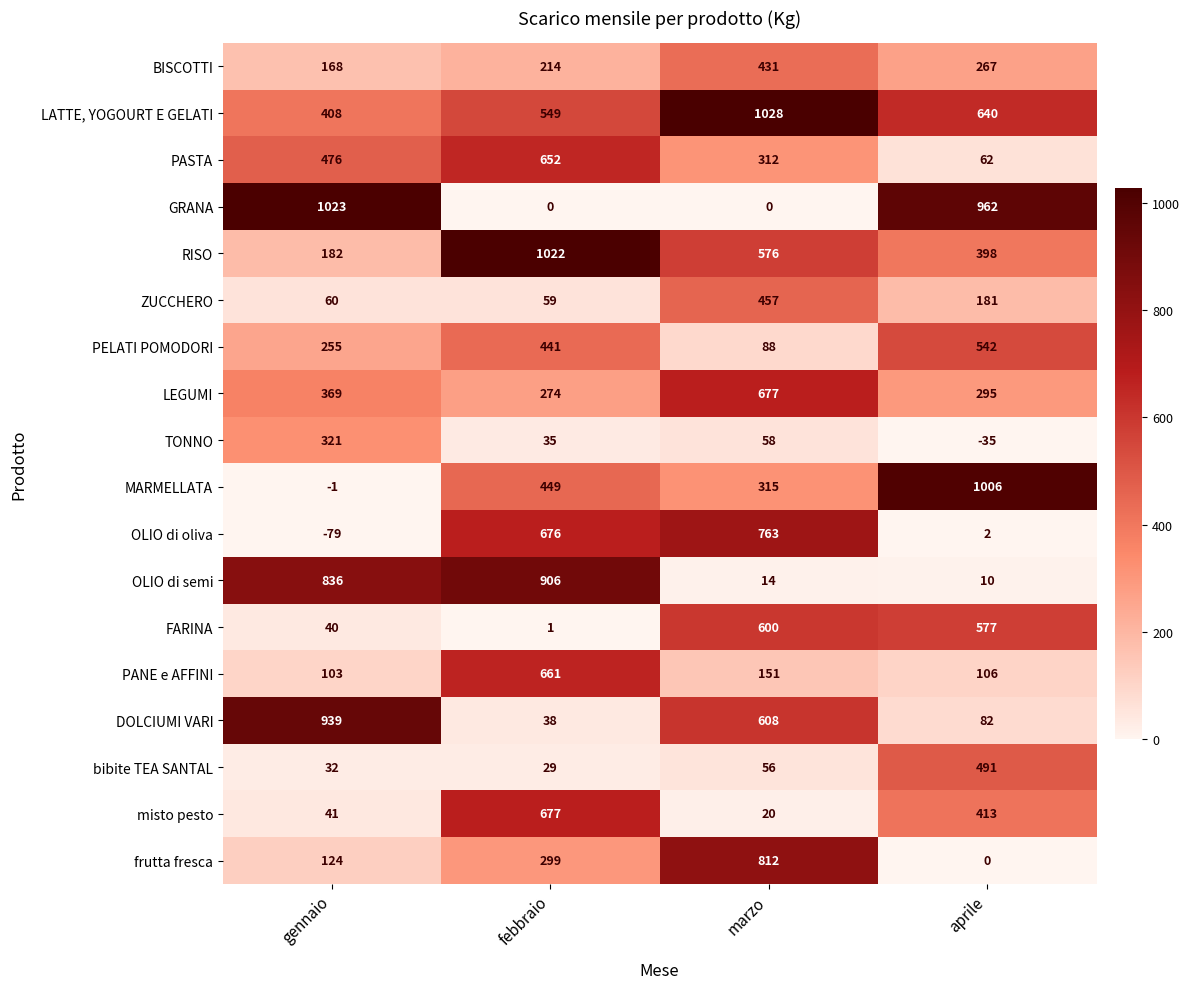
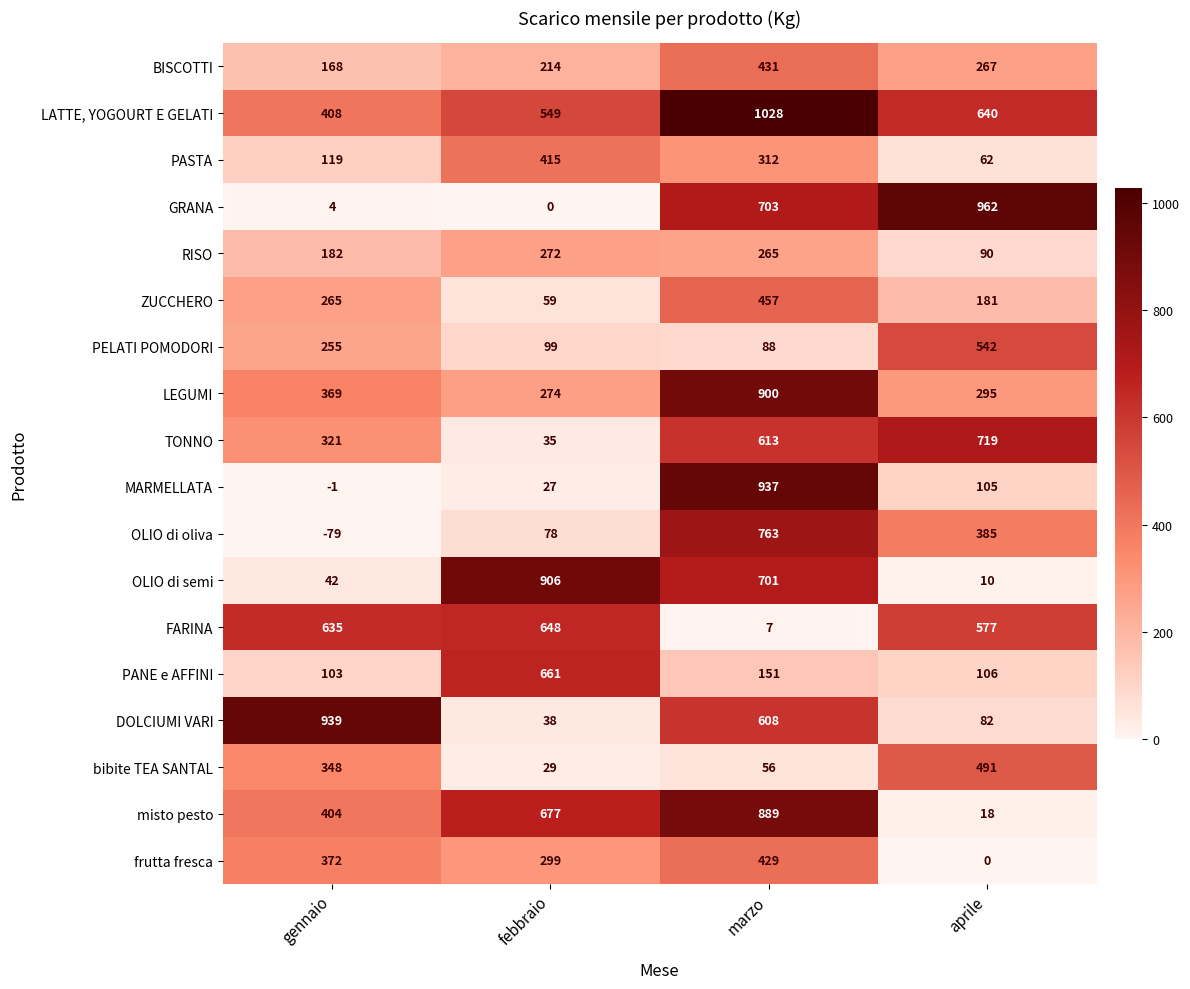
PASTA, gennaio: 476 -> 119
PASTA, febbraio: 652 -> 415
GRANA, gennaio: 1023 -> 4
GRANA, marzo: 0 -> 703
RISO, febbraio: 1022 -> 272
RISO, marzo: 576 -> 265
RISO, aprile: 398 -> 90
ZUCCHERO, gennaio: 60 -> 265
PELATI POMODORI, febbraio: 441 -> 99
LEGUMI, marzo: 677 -> 900
TONNO, marzo: 58 -> 613
TONNO, aprile: -35 -> 719
MARMELLATA, febbraio: 449 -> 27
MARMELLATA, marzo: 315 -> 937
MARMELLATA, aprile: 1006 -> 105
OLIO di oliva, febbraio: 676 -> 78
OLIO di oliva, aprile: 2 -> 385
OLIO di semi, gennaio: 836 -> 42
OLIO di semi, marzo: 14 -> 701
FARINA, gennaio: 40 -> 635
FARINA, febbraio: 1 -> 648
FARINA, marzo: 600 -> 7
bibite TEA SANTAL, gennaio: 32 -> 348
misto pesto, gennaio: 41 -> 404
misto pesto, marzo: 20 -> 889
misto pesto, aprile: 413 -> 18
frutta fresca, gennaio: 124 -> 372
frutta fresca, marzo: 812 -> 429
